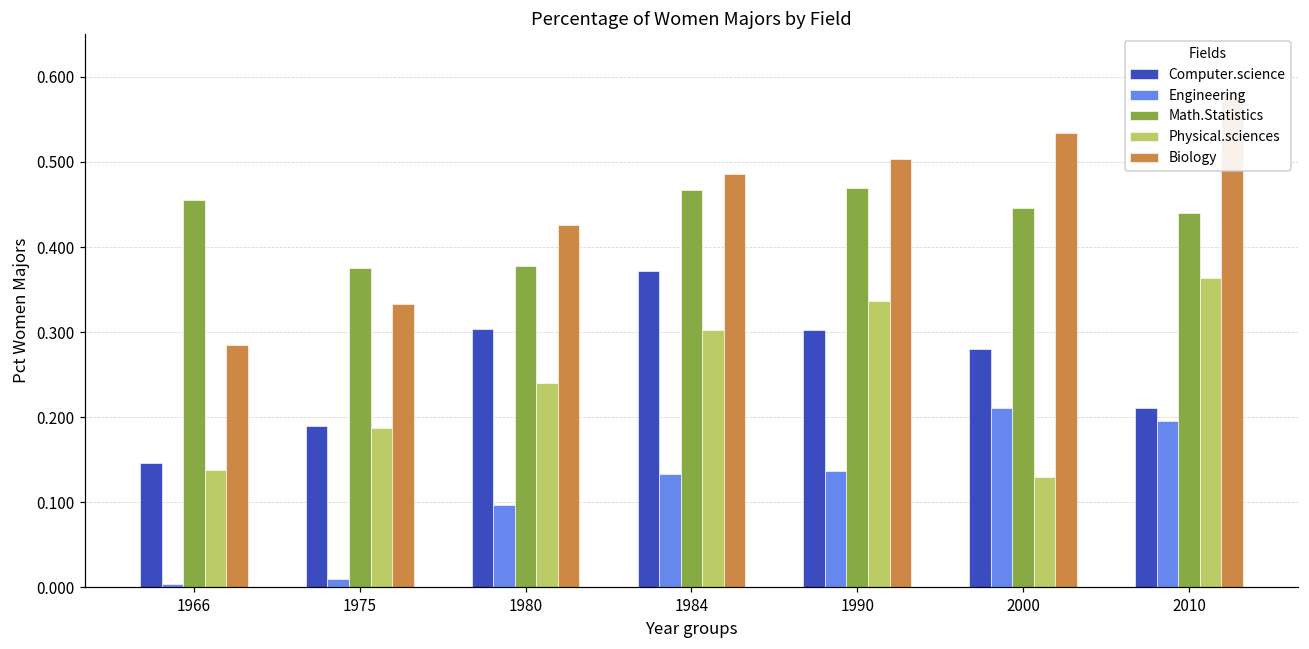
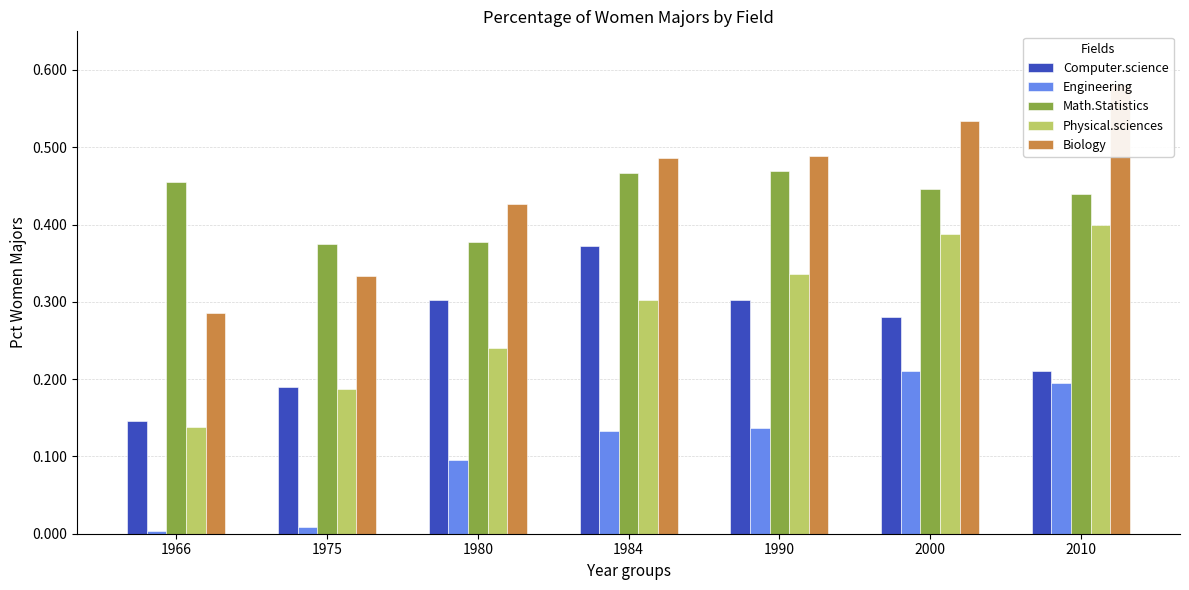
Biology, 1990: 0.50 -> 0.49
Physical.sciences, 2000: 0.13 -> 0.39
Physical.sciences, 2010: 0.36 -> 0.40
